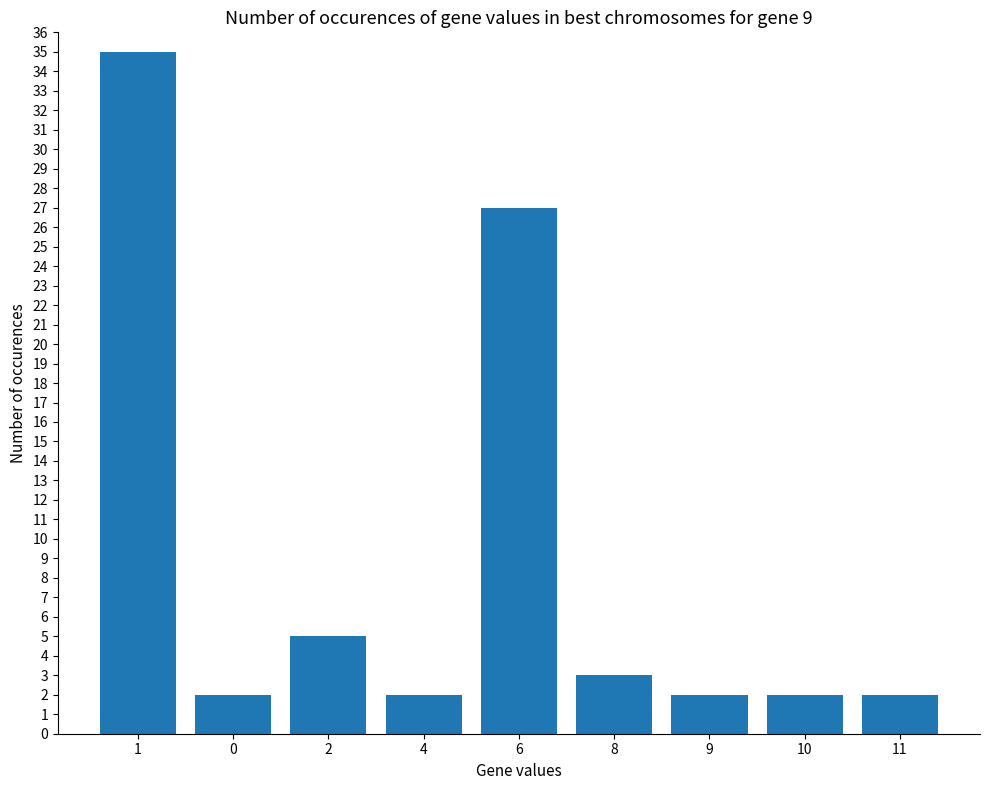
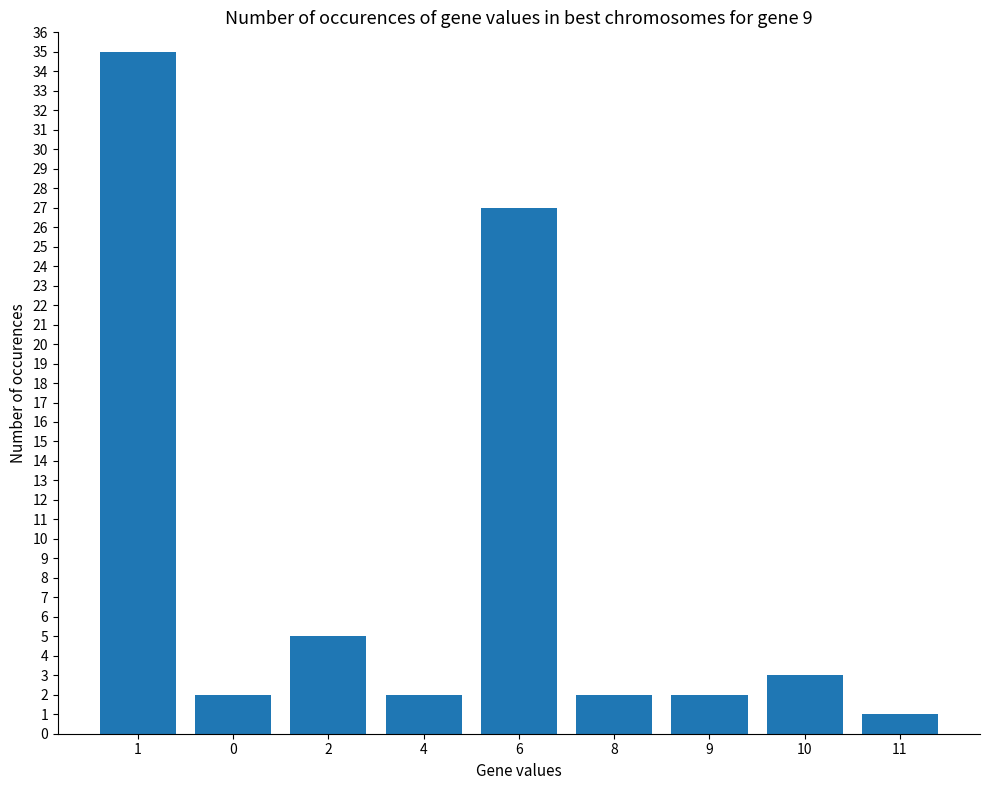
8: 3 -> 2
10: 2 -> 3
11: 2 -> 1
